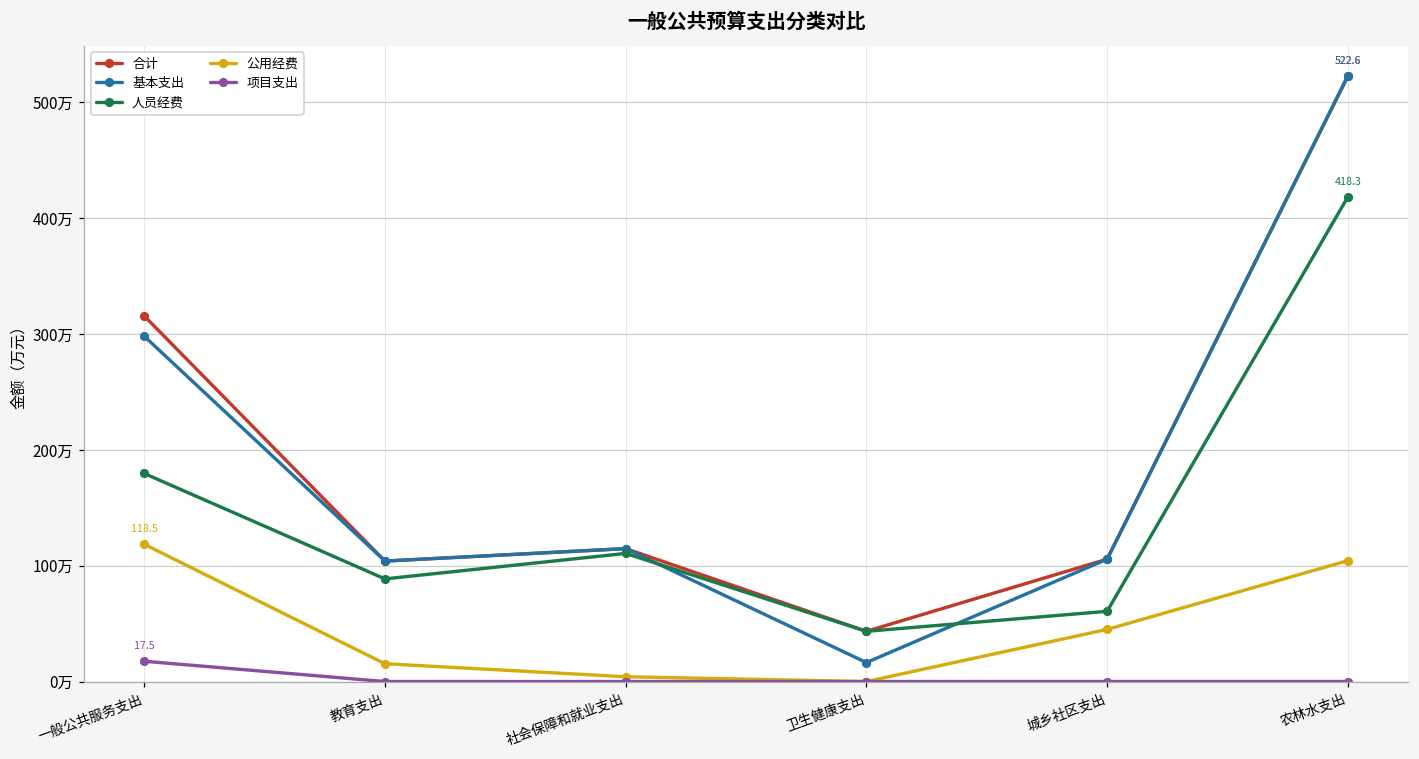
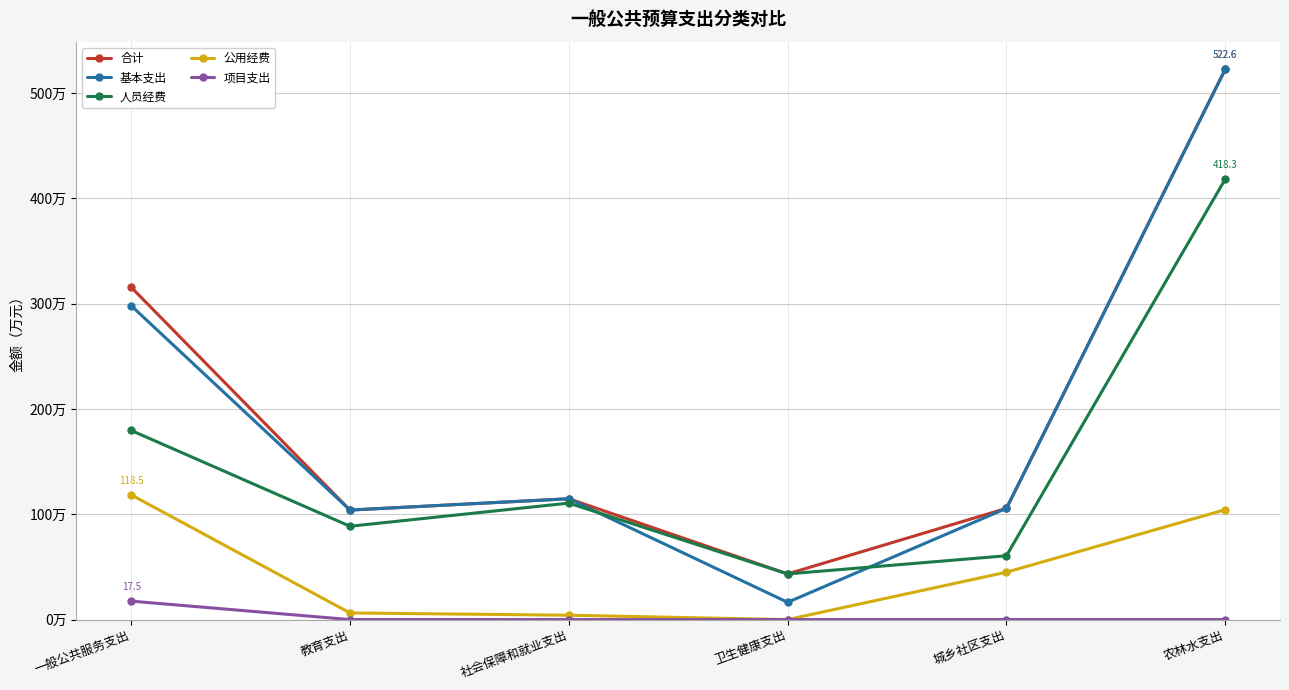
公用经费, 教育支出: 15万 -> 6万
